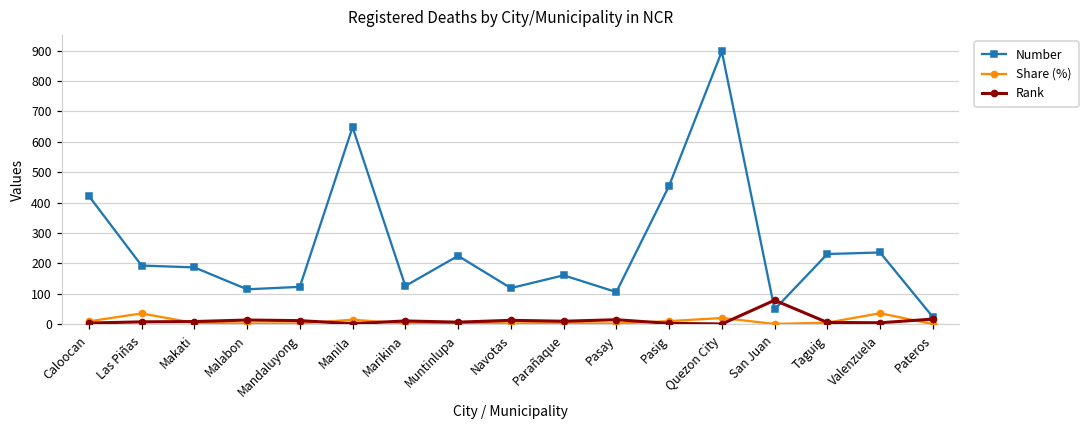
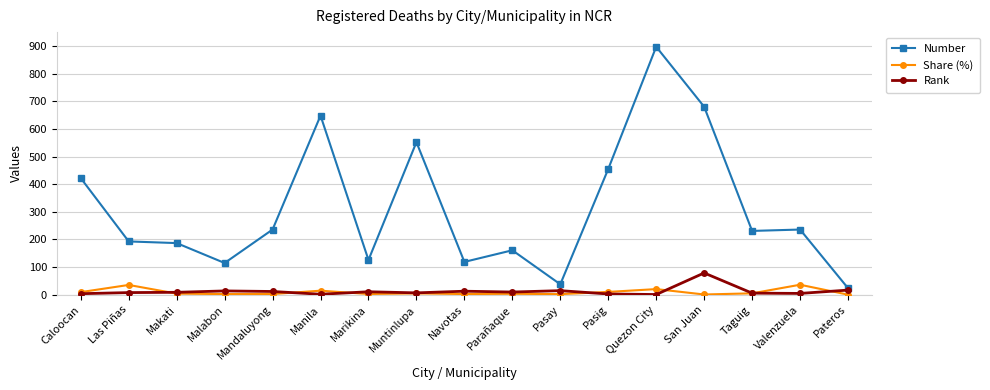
Number, Mandaluyong: 120 -> 240
Number, Muntinlupa: 230 -> 550
Number, Pasay: 110 -> 40
Number, San Juan: 50 -> 680
